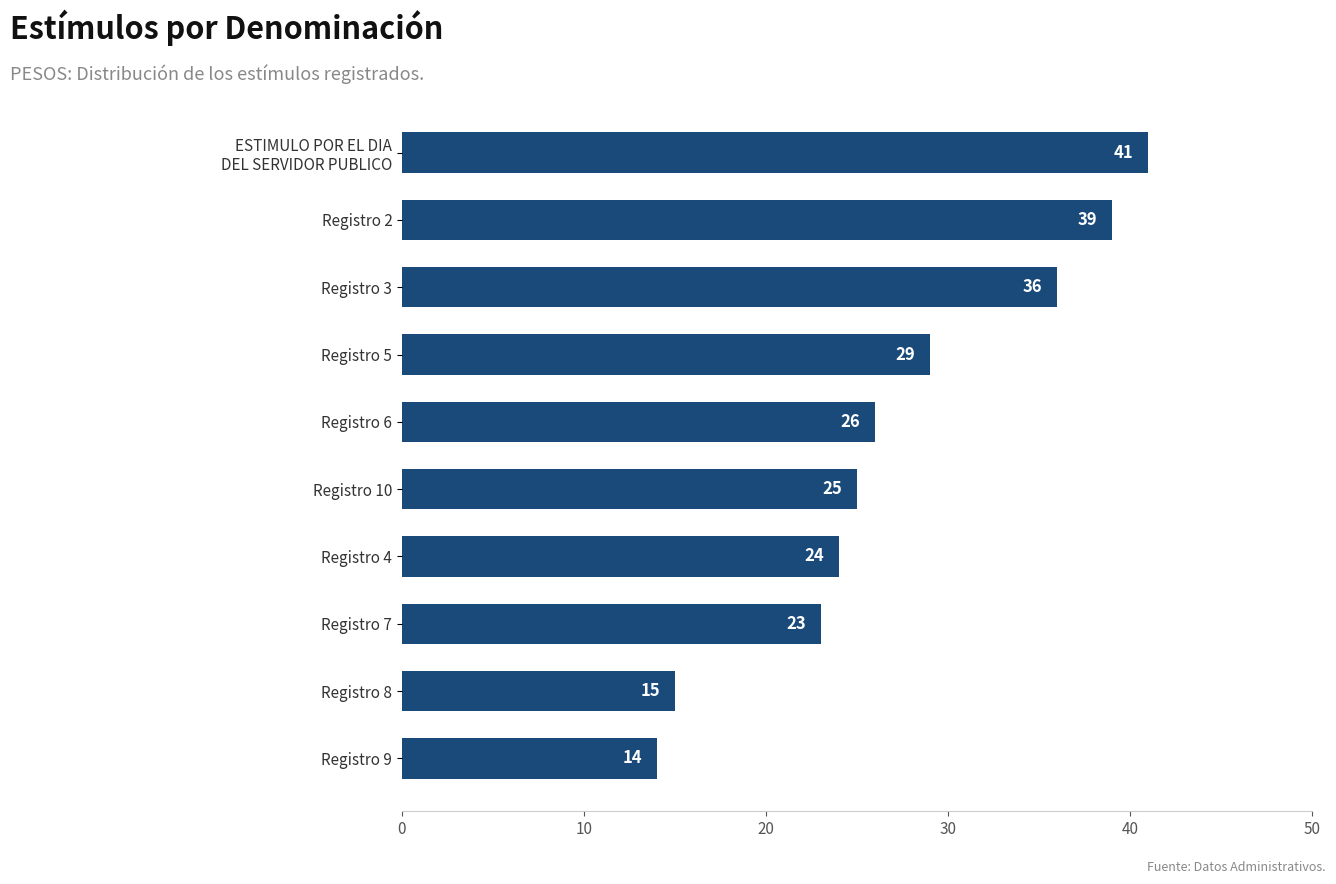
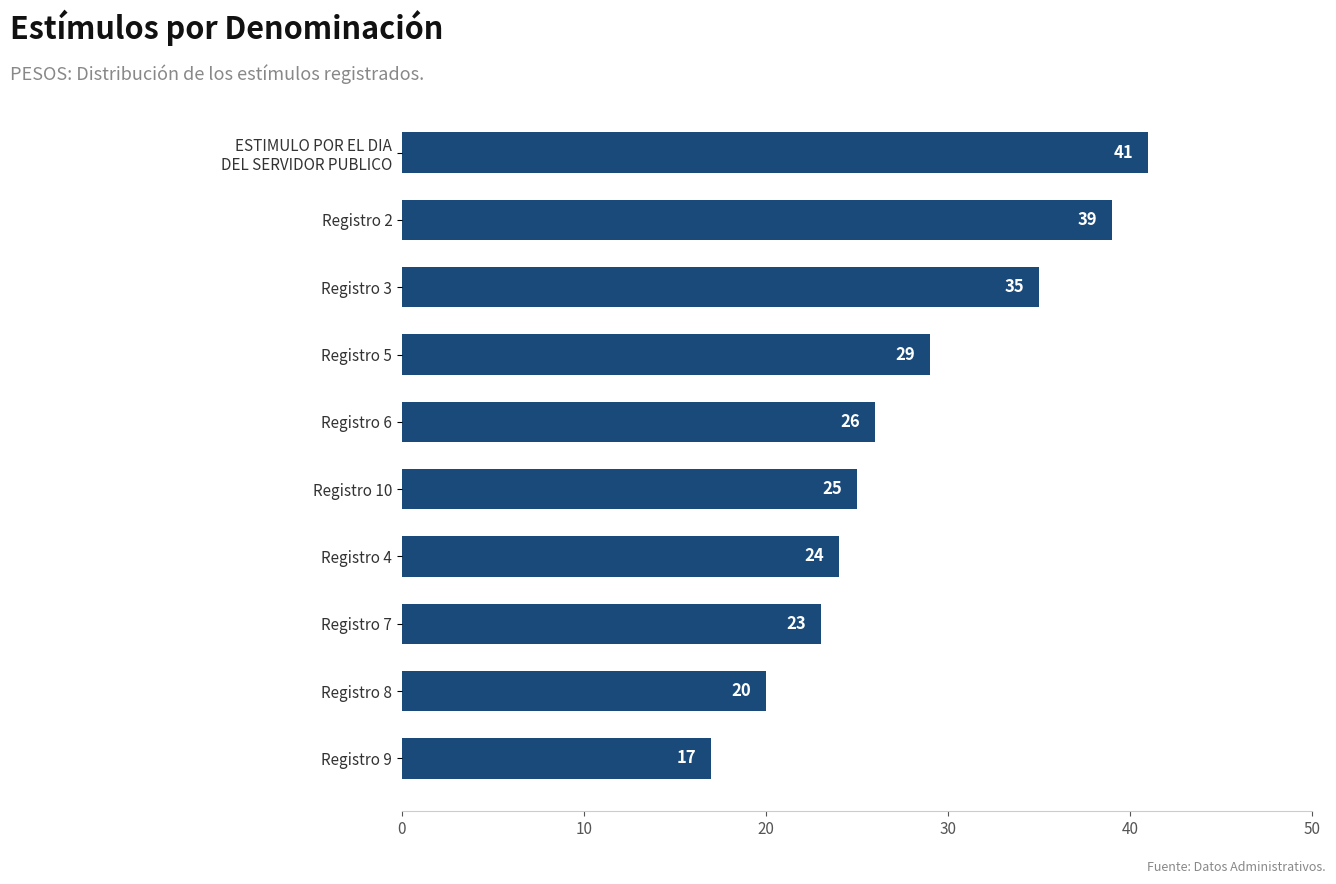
Registro 3: 36 -> 35
Registro 8: 15 -> 20
Registro 9: 14 -> 17
